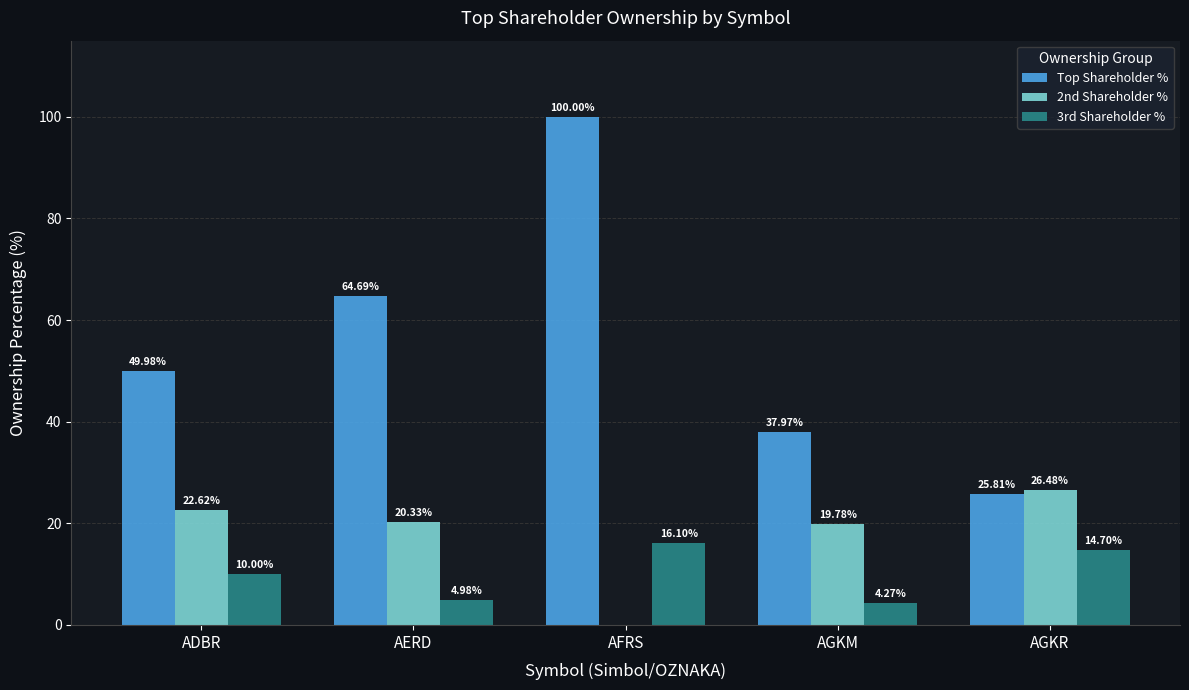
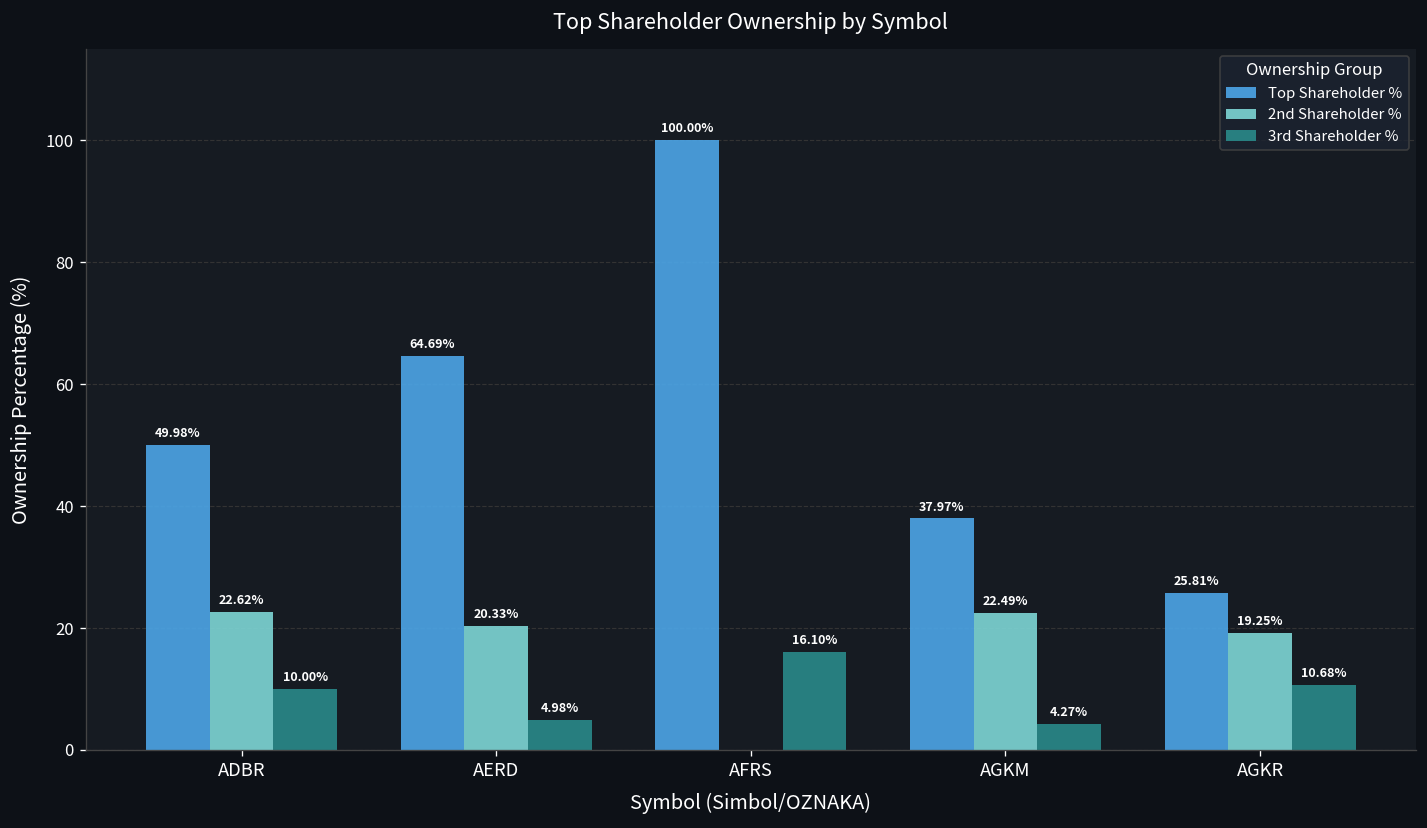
2nd Shareholder %, AGKM: 19.78% -> 22.49%
2nd Shareholder %, AGKR: 26.48% -> 19.25%
3rd Shareholder %, AGKR: 14.70% -> 10.68%
